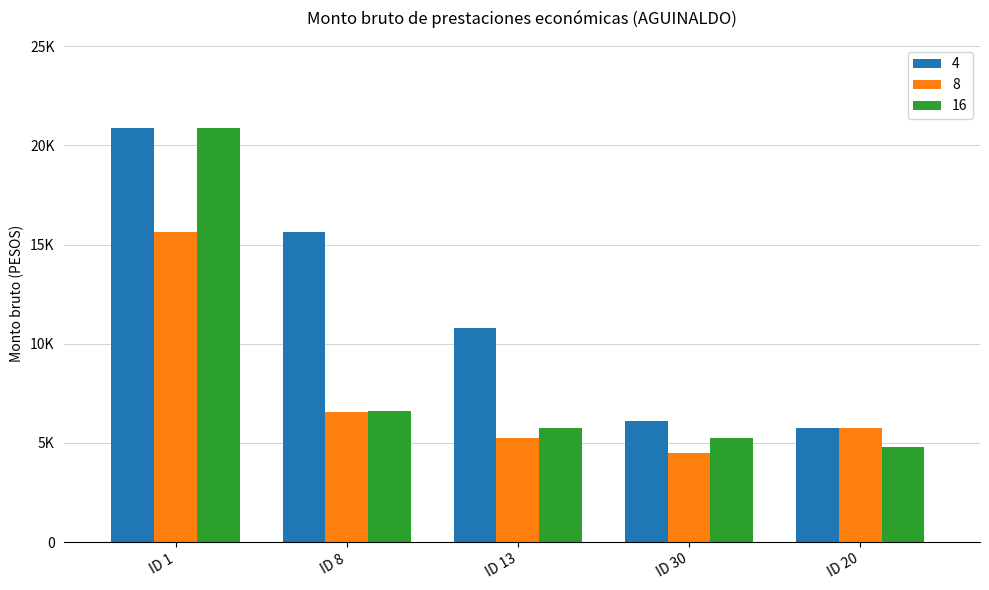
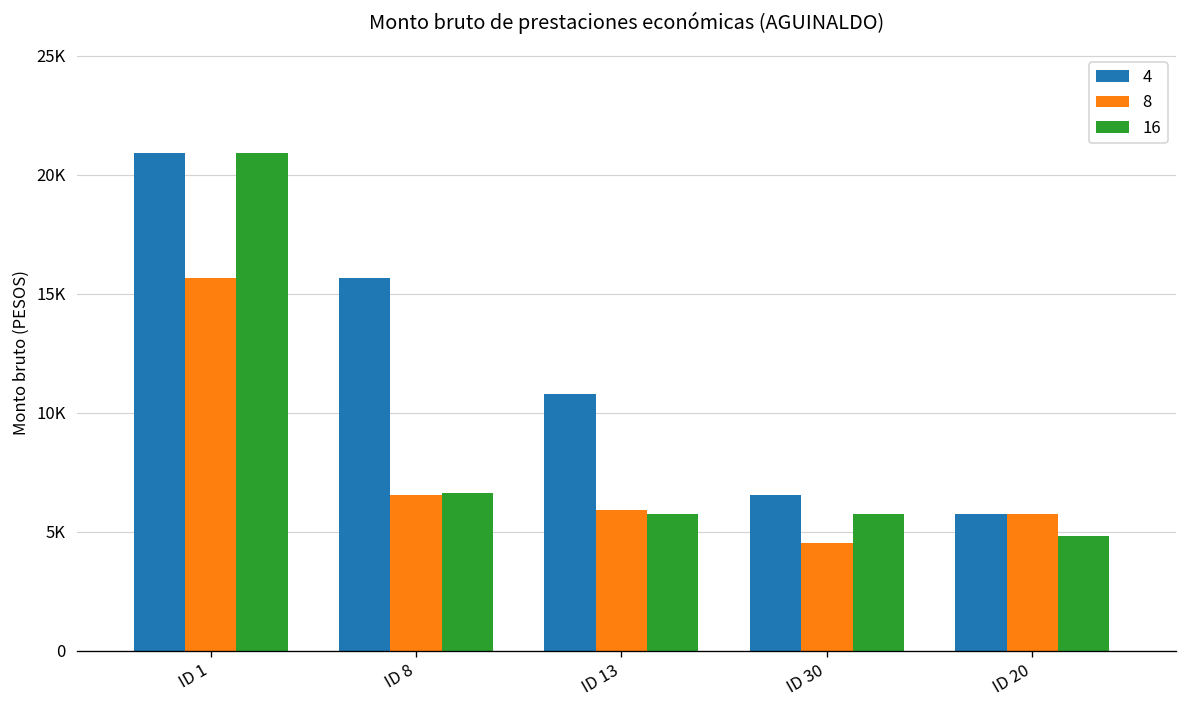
8, ID 13: 5200 -> 5900
4, ID 30: 6100 -> 6500
16, ID 30: 5200 -> 5700
